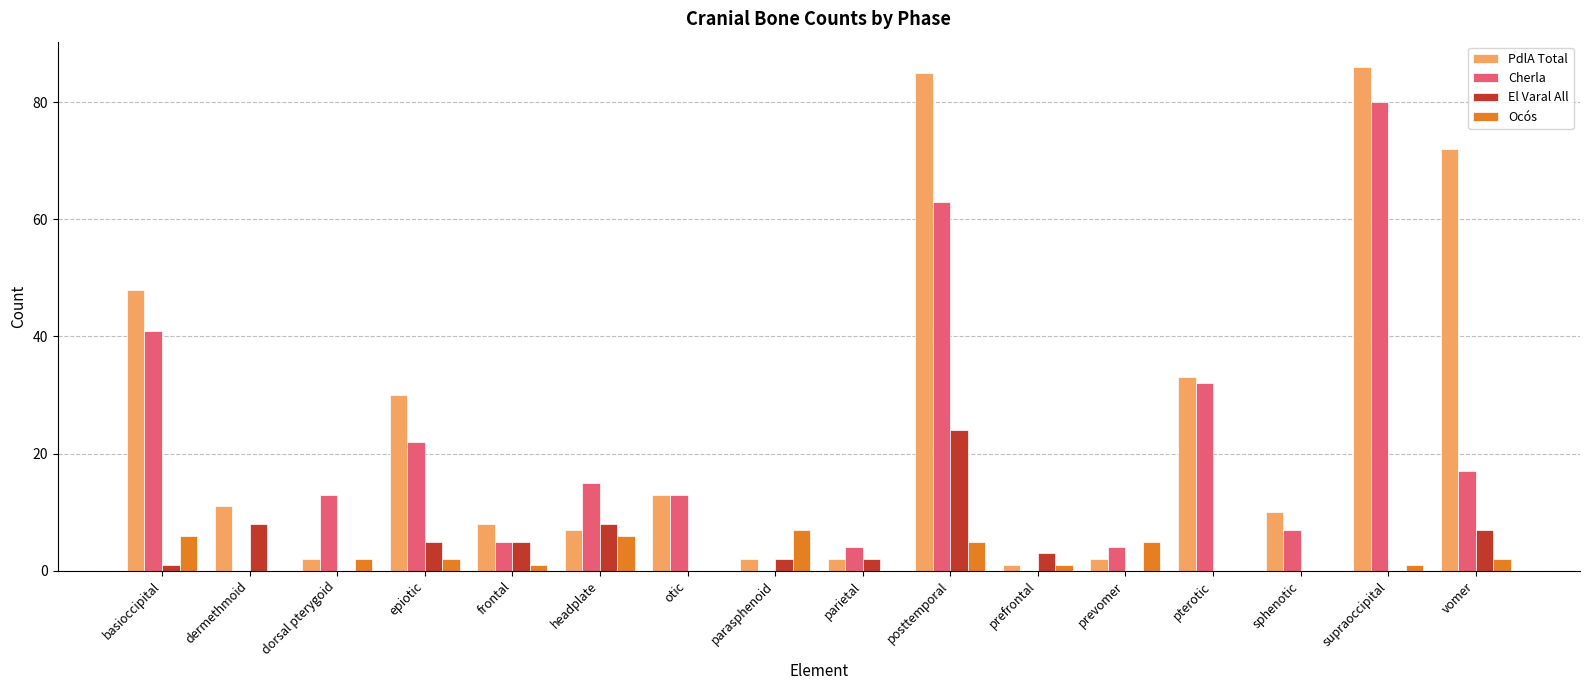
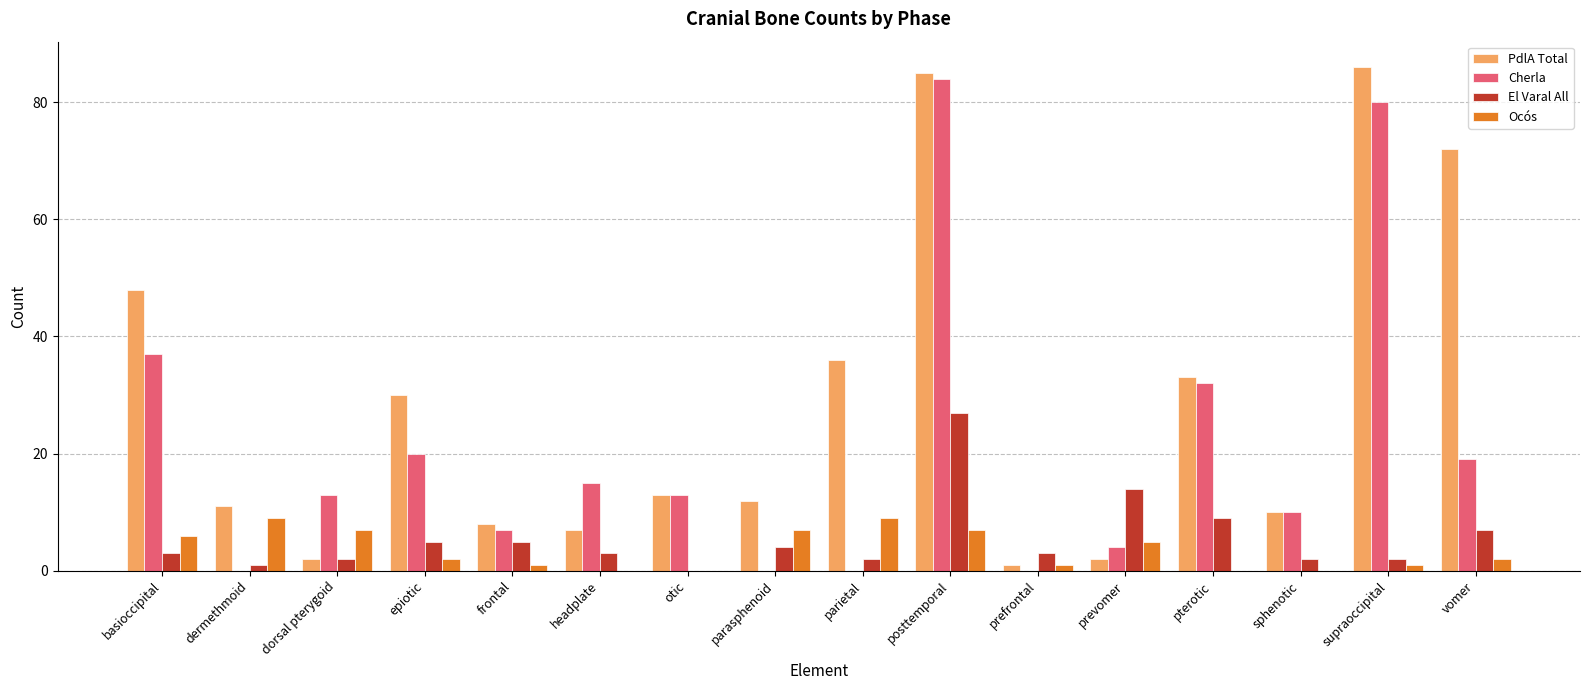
Cherla, basioccipital: 41 -> 37
El Varal All, basioccipital: 1 -> 3
El Varal All, dermethmoid: 8 -> 1
Ocós, dermethmoid: 0 -> 9
El Varal All, dorsal pterygoid: 0 -> 2
Ocós, dorsal pterygoid: 2 -> 7
Cherla, epiotic: 22 -> 20
Cherla, frontal: 5 -> 7
El Varal All, headplate: 8 -> 3
Ocós, headplate: 6 -> 0
PdlA Total, parasphenoid: 2 -> 12
El Varal All, parasphenoid: 2 -> 4
PdlA Total, parietal: 2 -> 36
Cherla, parietal: 4 -> 0
Ocós, parietal: 0 -> 9
Cherla, posttemporal: 63 -> 84
El Varal All, posttemporal: 24 -> 27
Ocós, posttemporal: 5 -> 7
El Varal All, prevomer: 0 -> 14
El Varal All, pterotic: 0 -> 9
Cherla, sphenotic: 7 -> 10
El Varal All, sphenotic: 0 -> 2
El Varal All, supraoccipital: 0 -> 2
Cherla, vomer: 17 -> 19
